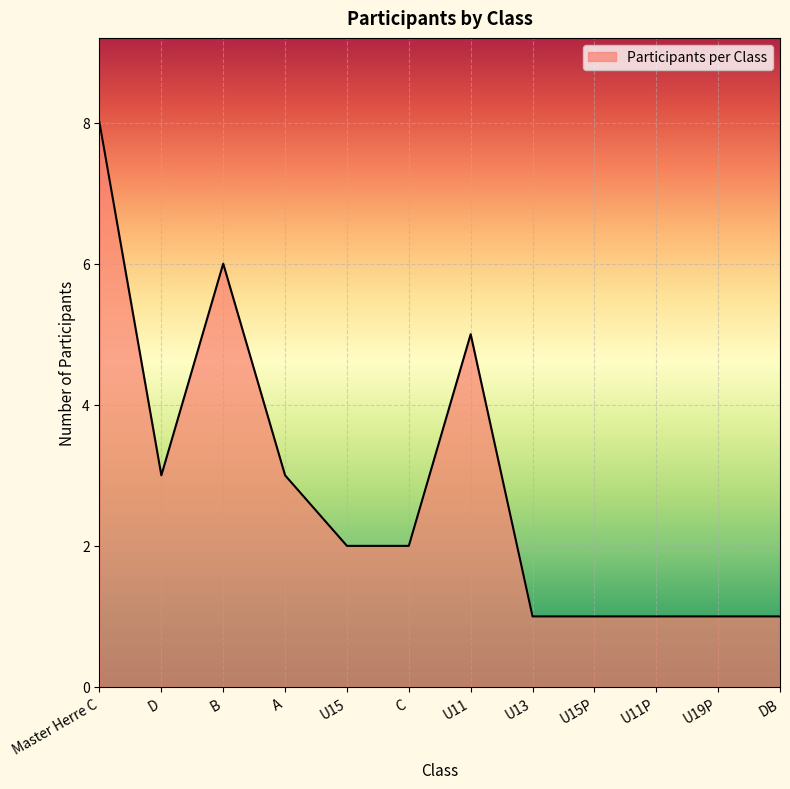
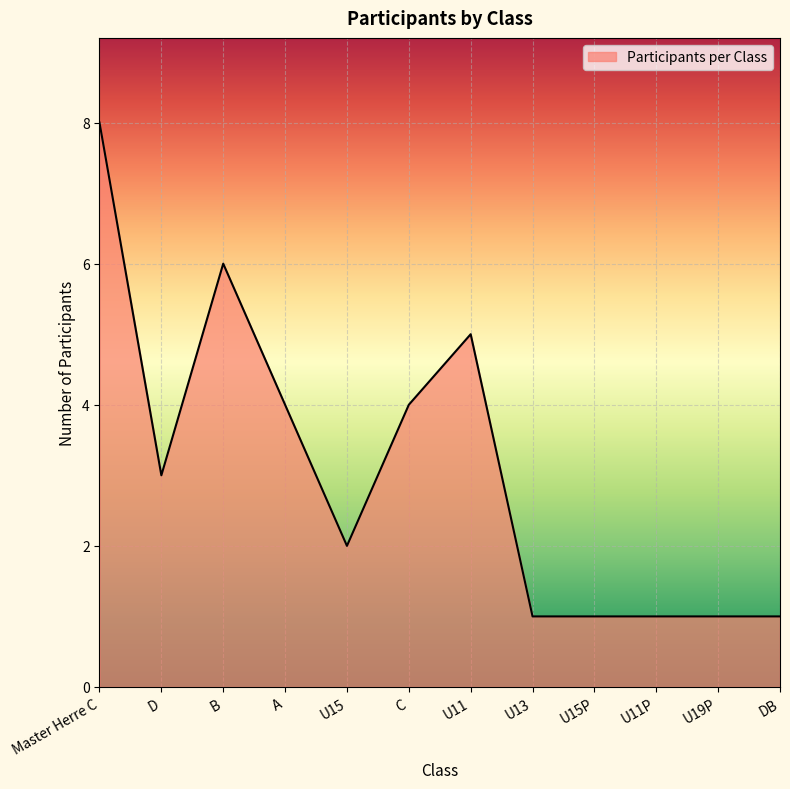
A: 3 -> 4
C: 2 -> 4
